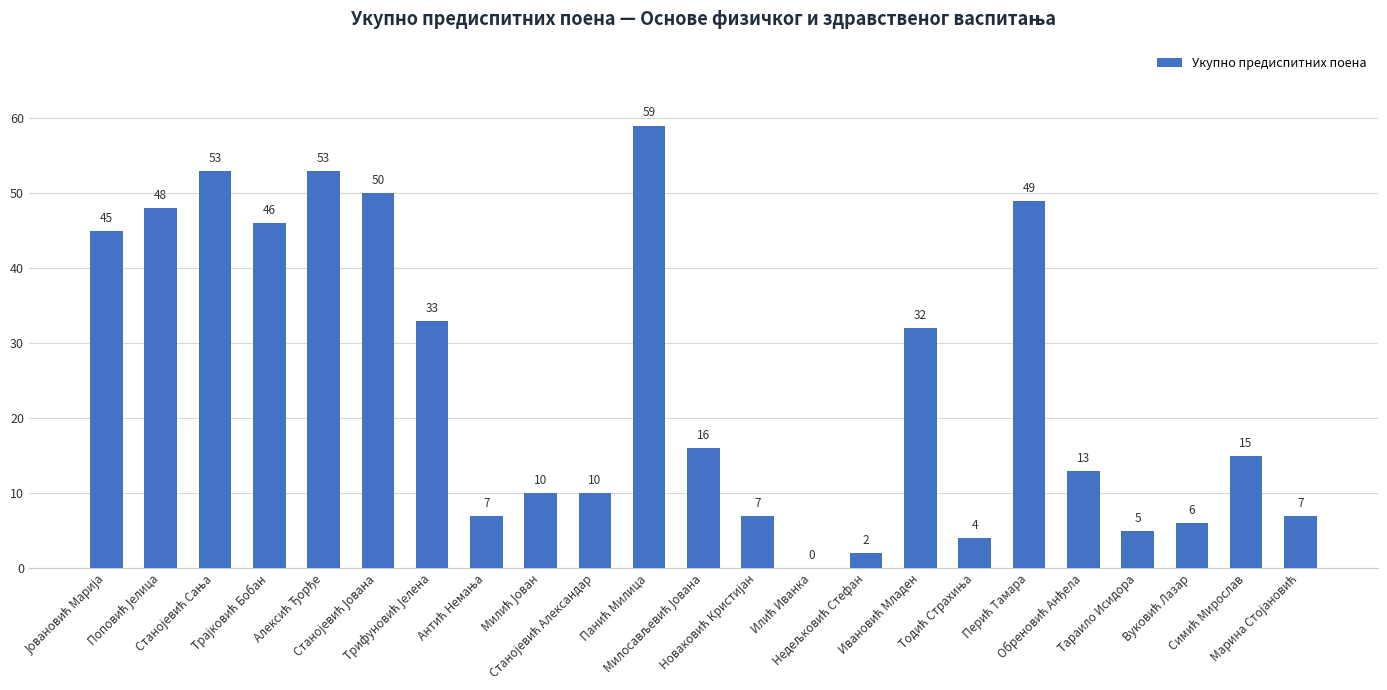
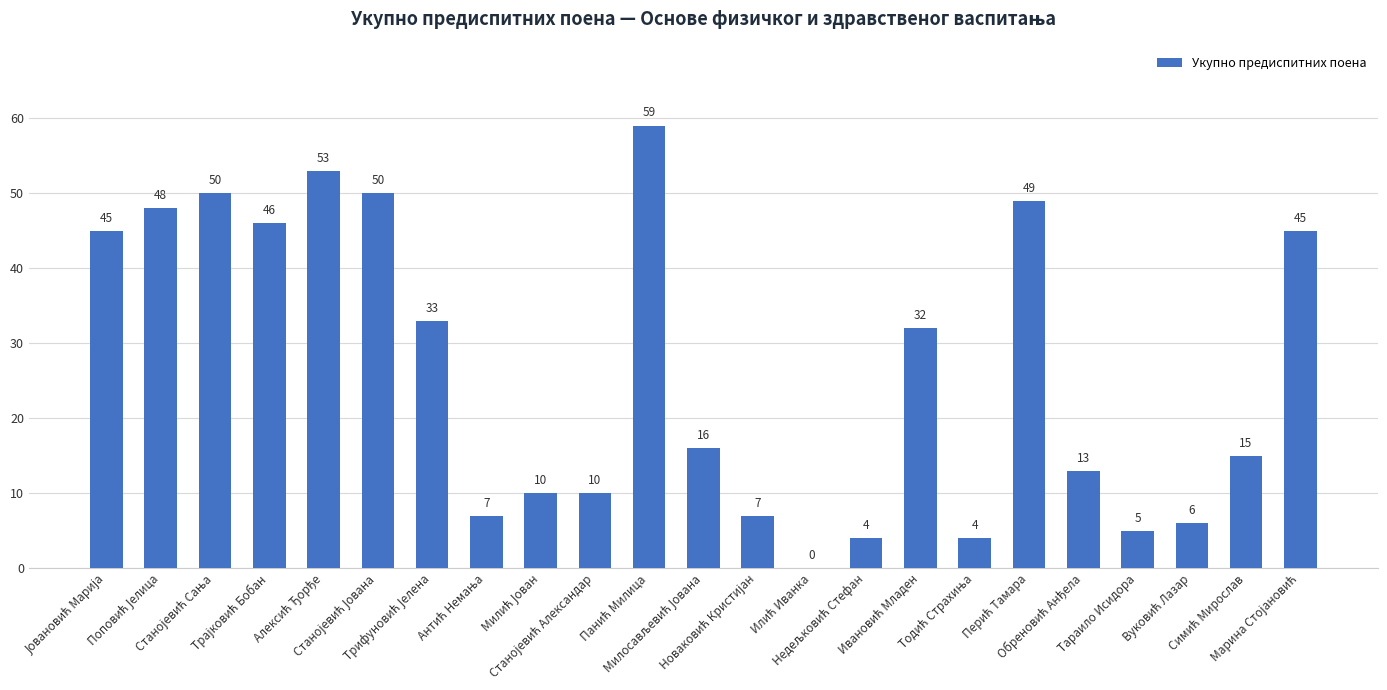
Станојевић Сања: 53 -> 50
Недељковић Стефан: 2 -> 4
Марина Стојановић: 7 -> 45
